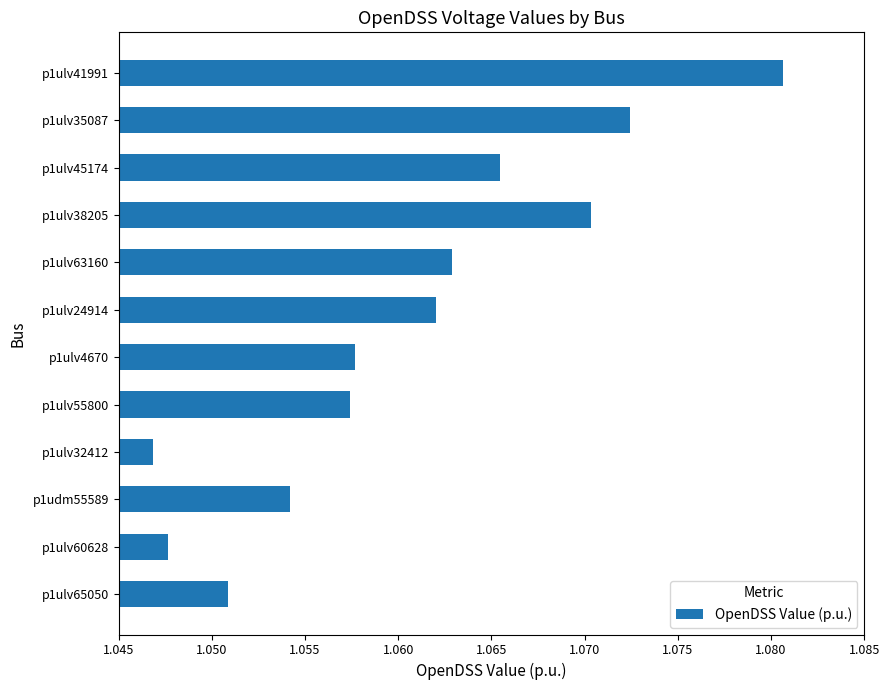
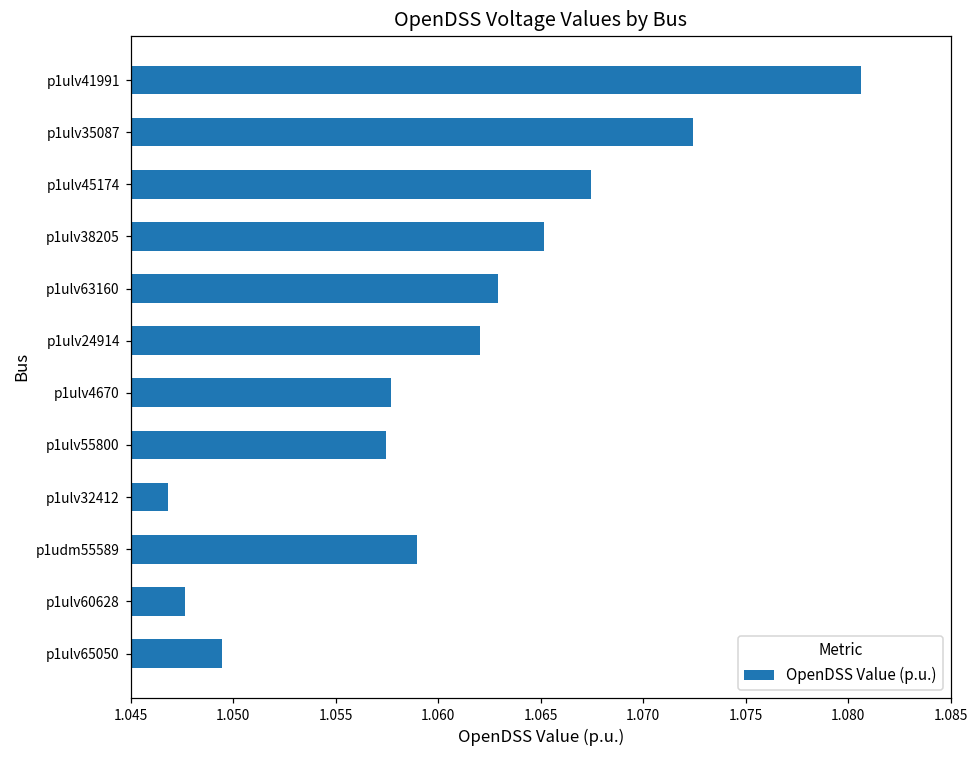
p1ulv45174: 1.0655 -> 1.0675
p1ulv38205: 1.0703 -> 1.0652
p1udm55589: 1.0542 -> 1.0590
p1ulv65050: 1.0508 -> 1.0495
